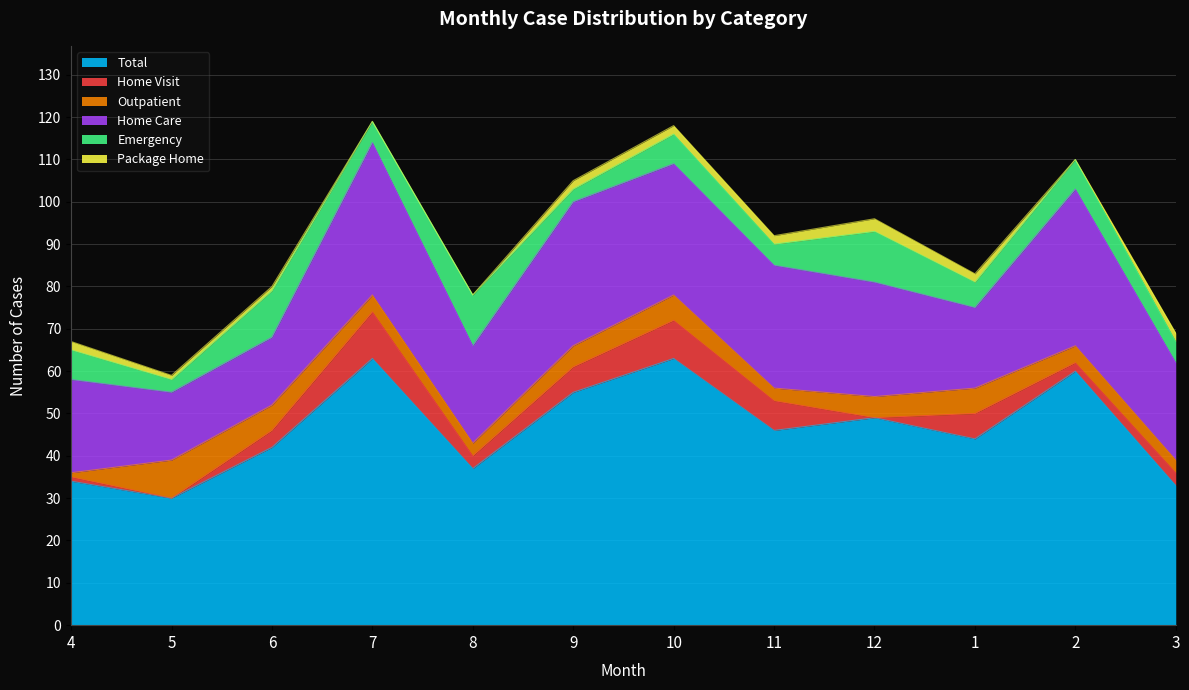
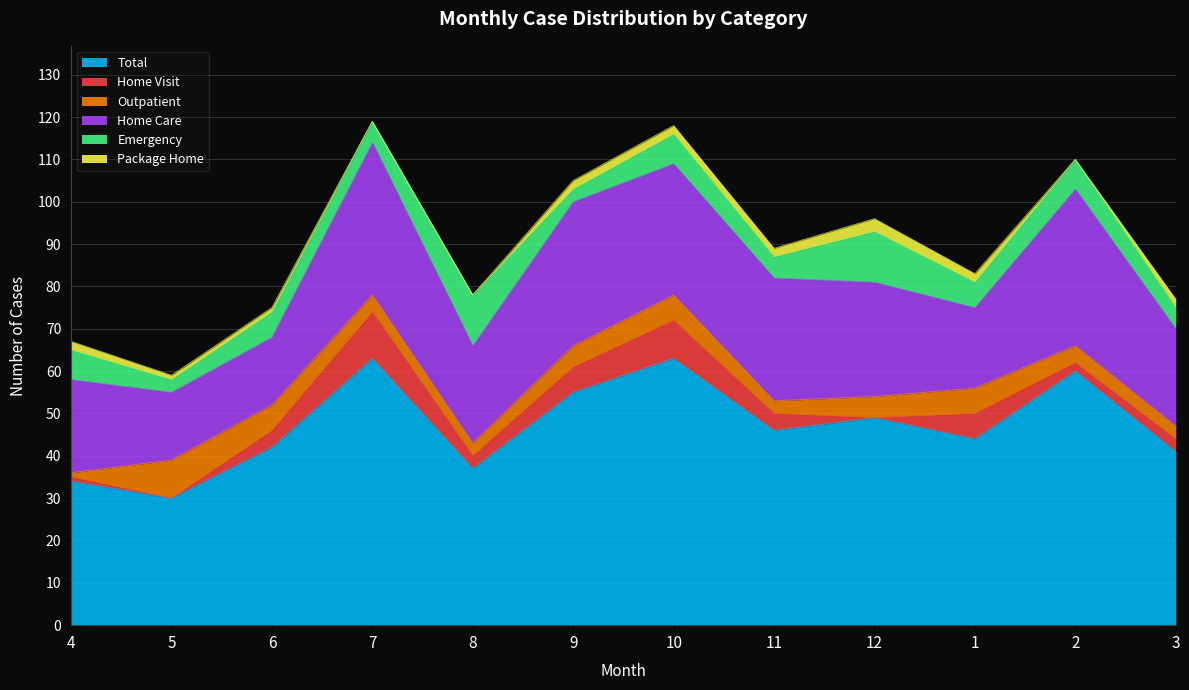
Emergency, 6: 11 -> 6
Home Visit, 11: 7 -> 4
Total, 3: 33 -> 41
